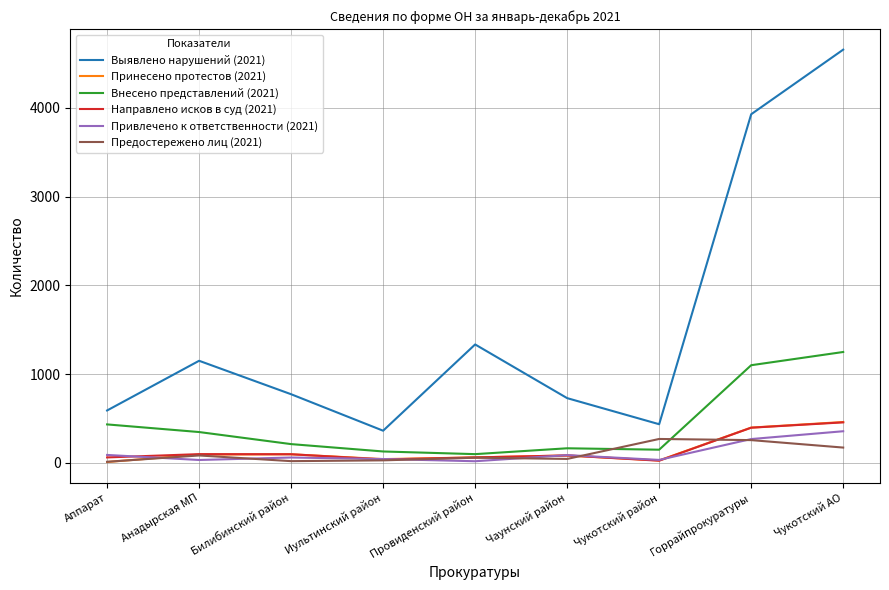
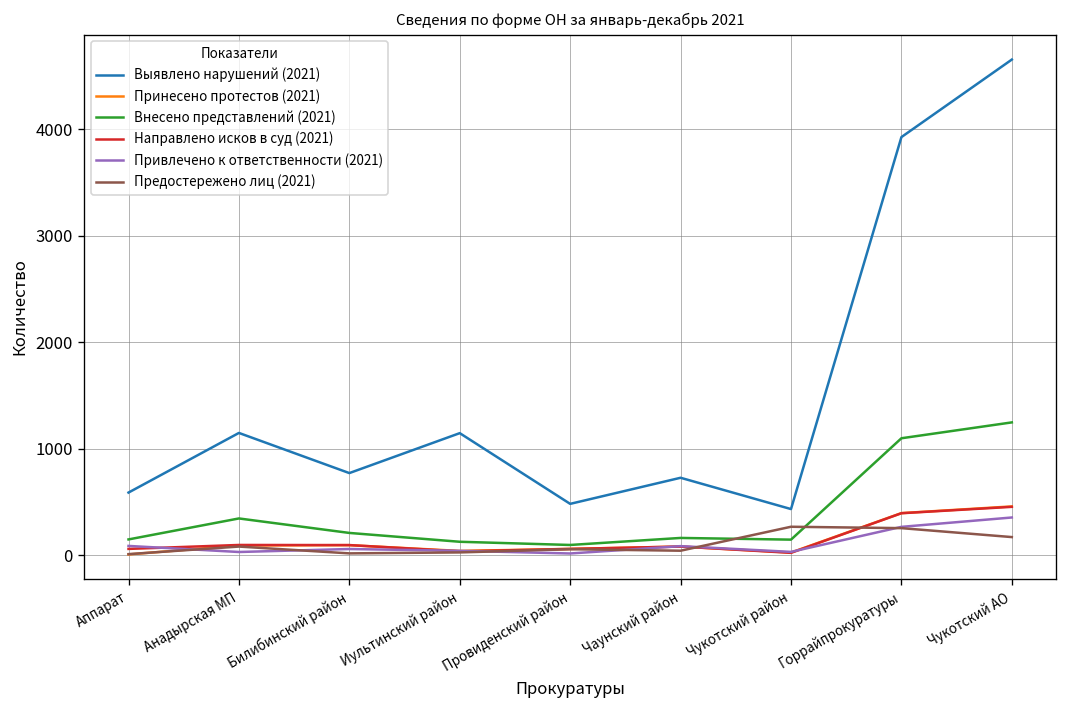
Внесено представлений (2021), Аппарат: 400 -> 100
Выявлено нарушений (2021), Иультинский район: 400 -> 1100
Выявлено нарушений (2021), Провиденский район: 1300 -> 500
